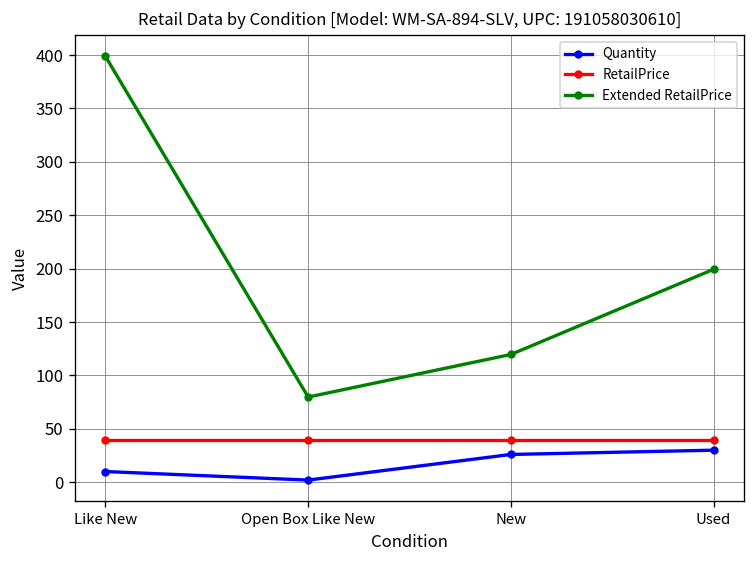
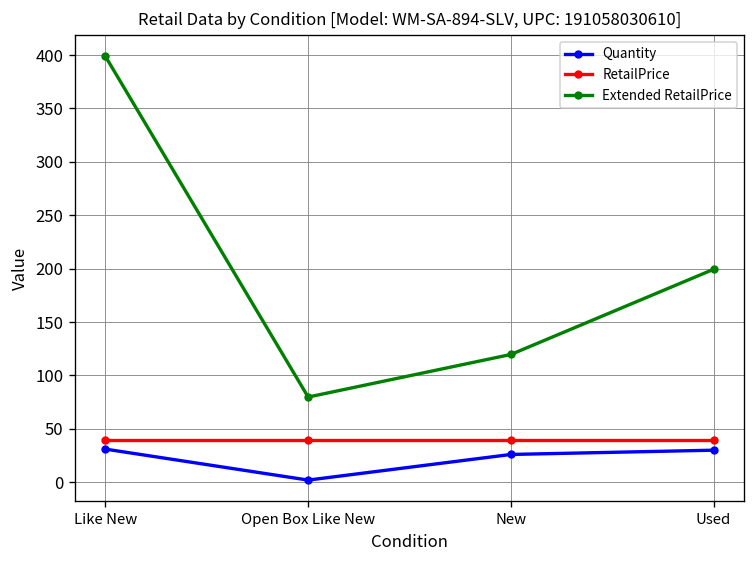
Quantity, Like New: 10 -> 30
